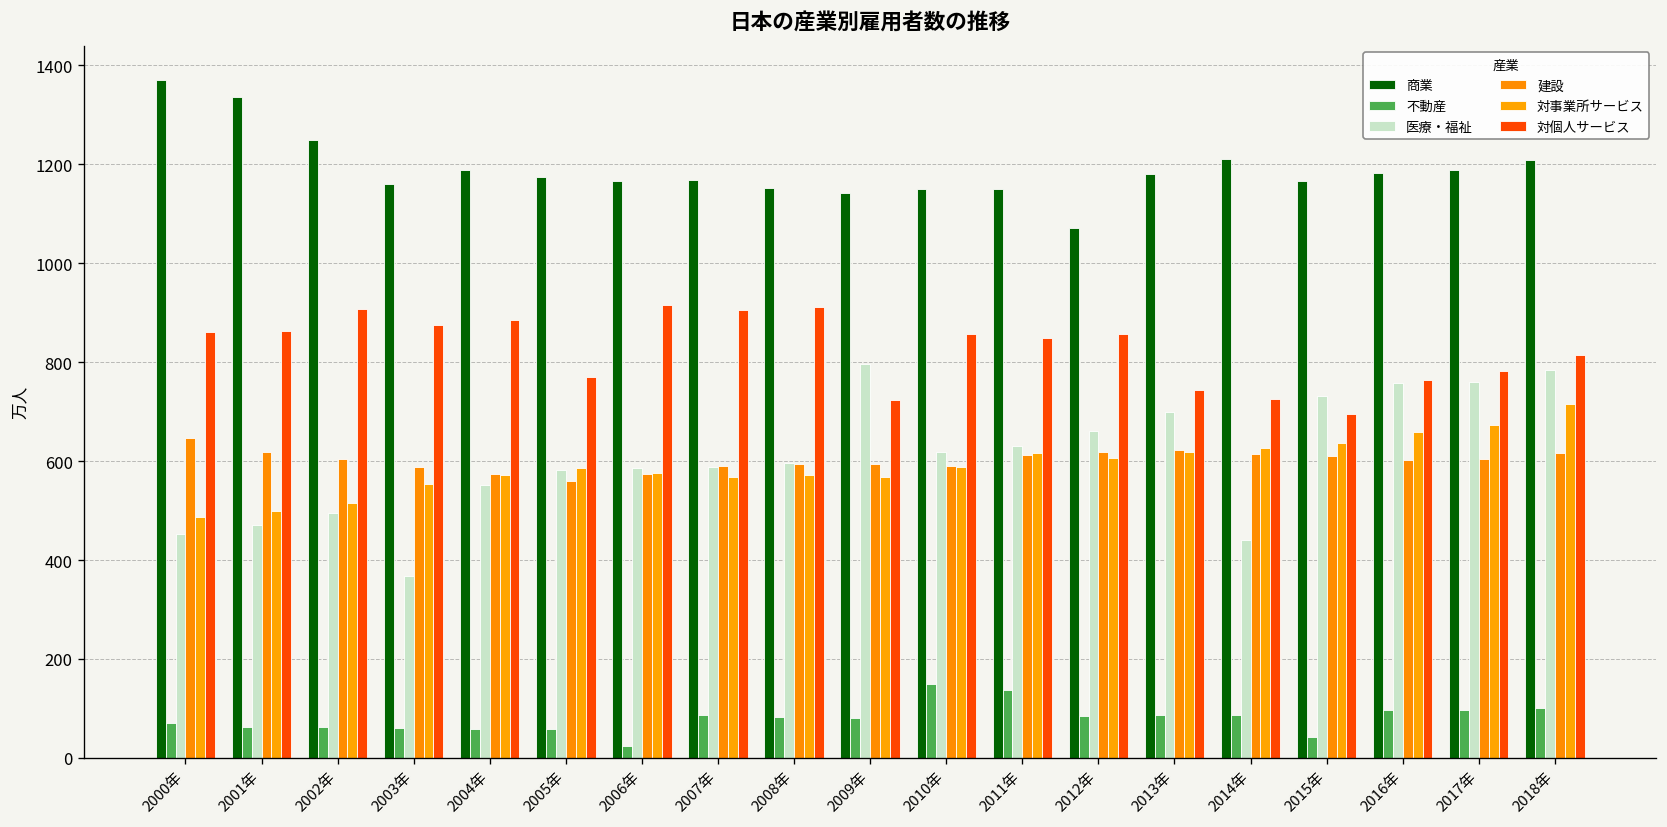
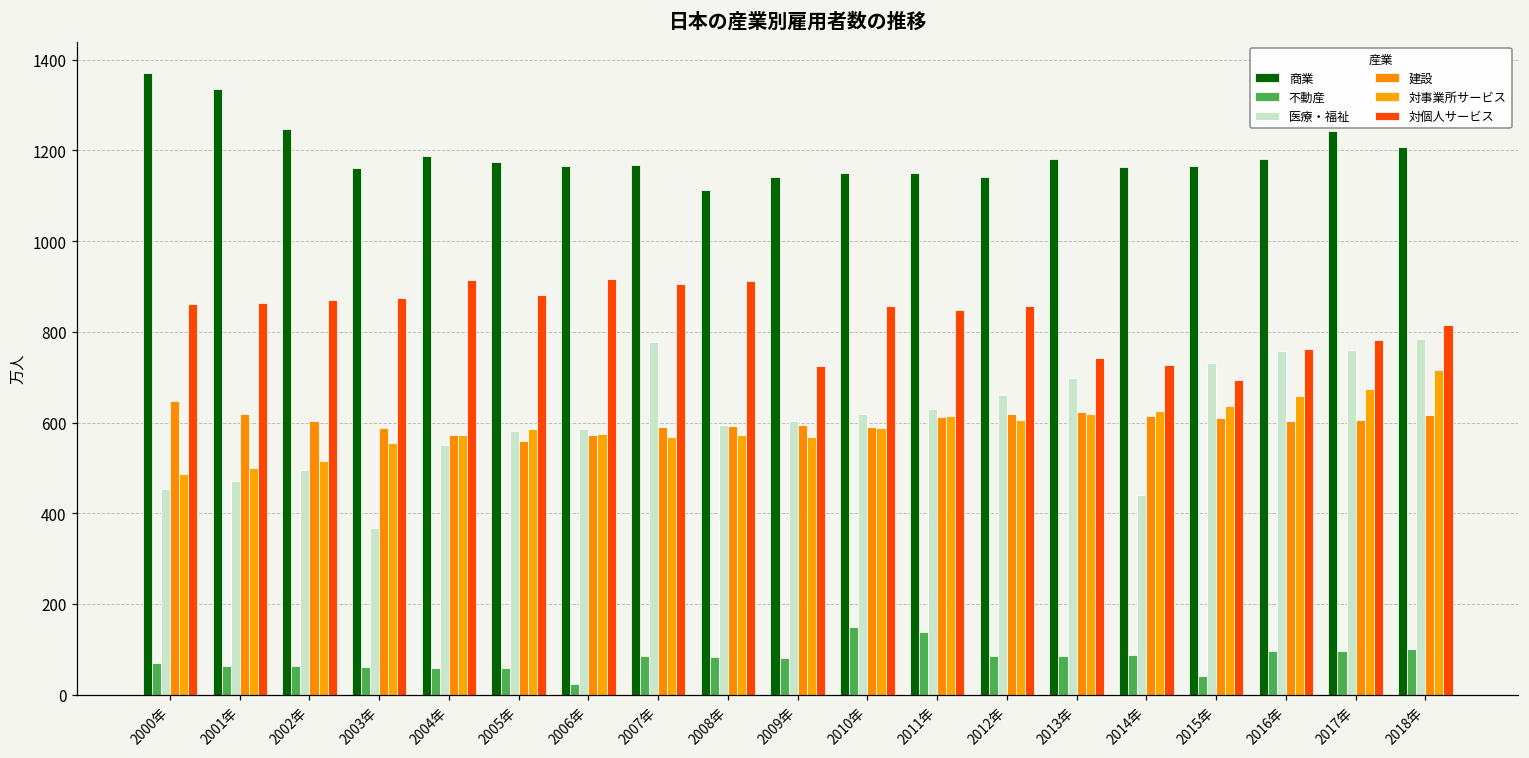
対個人サービス, 2002年: 910 -> 870
対個人サービス, 2004年: 890 -> 910
対個人サービス, 2005年: 770 -> 880
医療・福祉, 2007年: 590 -> 780
商業, 2008年: 1150 -> 1110
医療・福祉, 2009年: 800 -> 600
商業, 2012年: 1070 -> 1140
商業, 2014年: 1210 -> 1160
商業, 2017年: 1190 -> 1240
